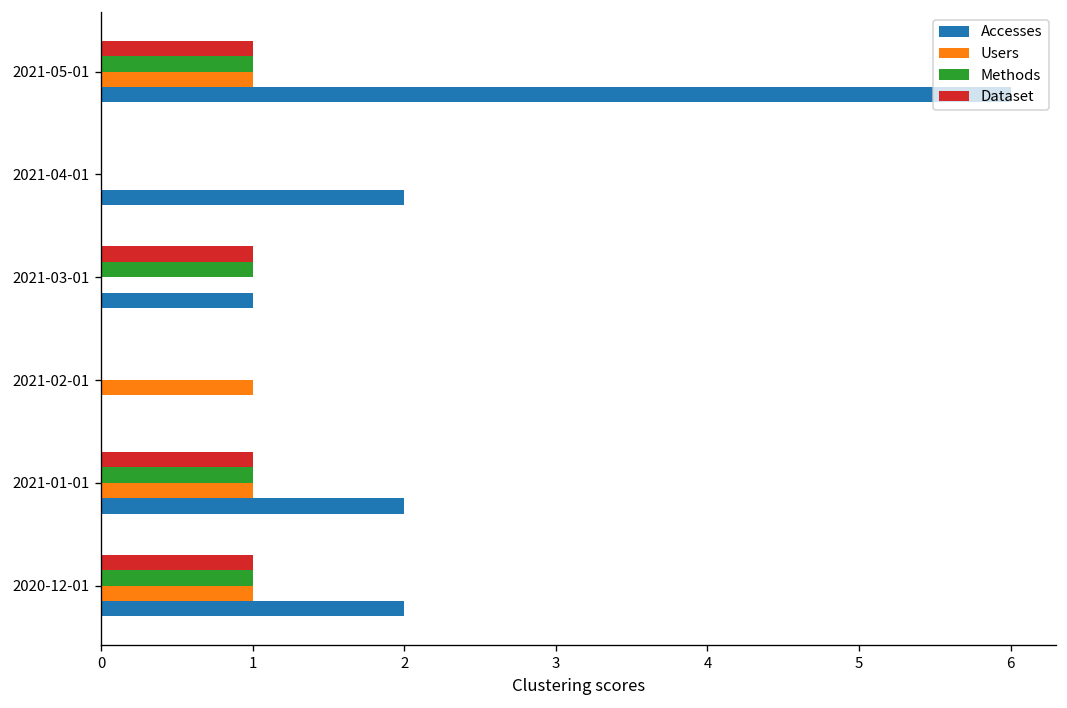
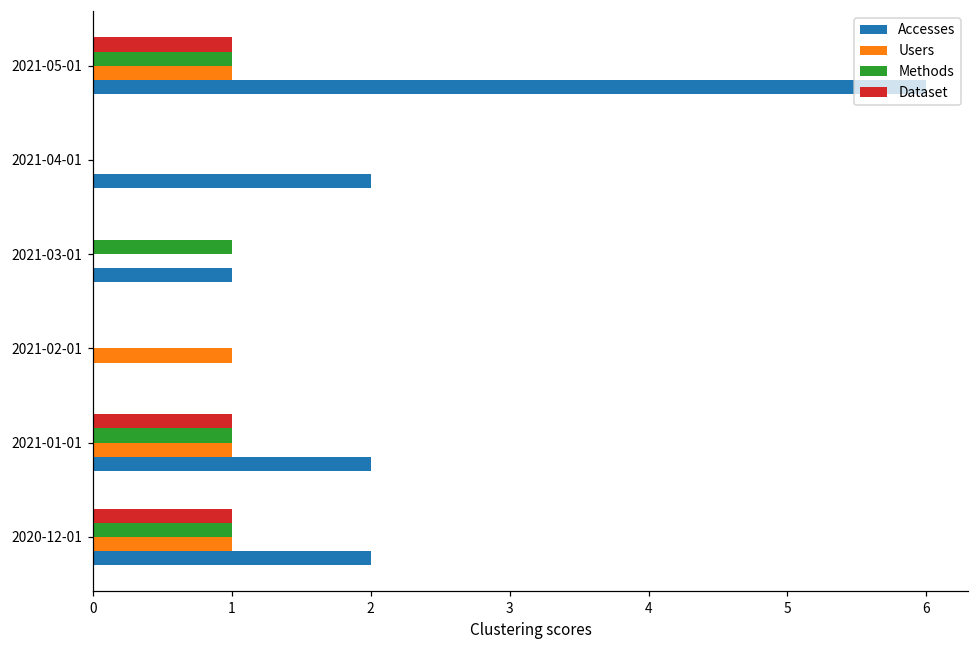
Dataset, 2021-03-01: 1 -> 0
